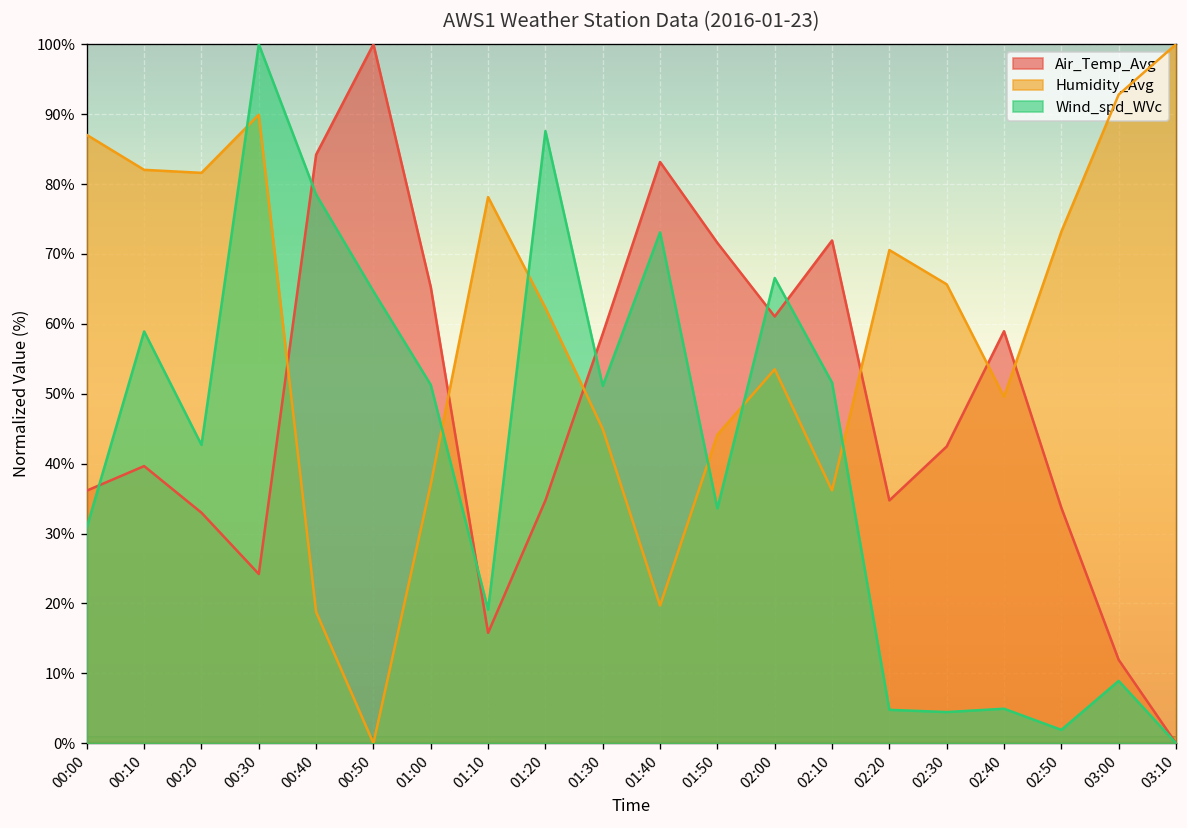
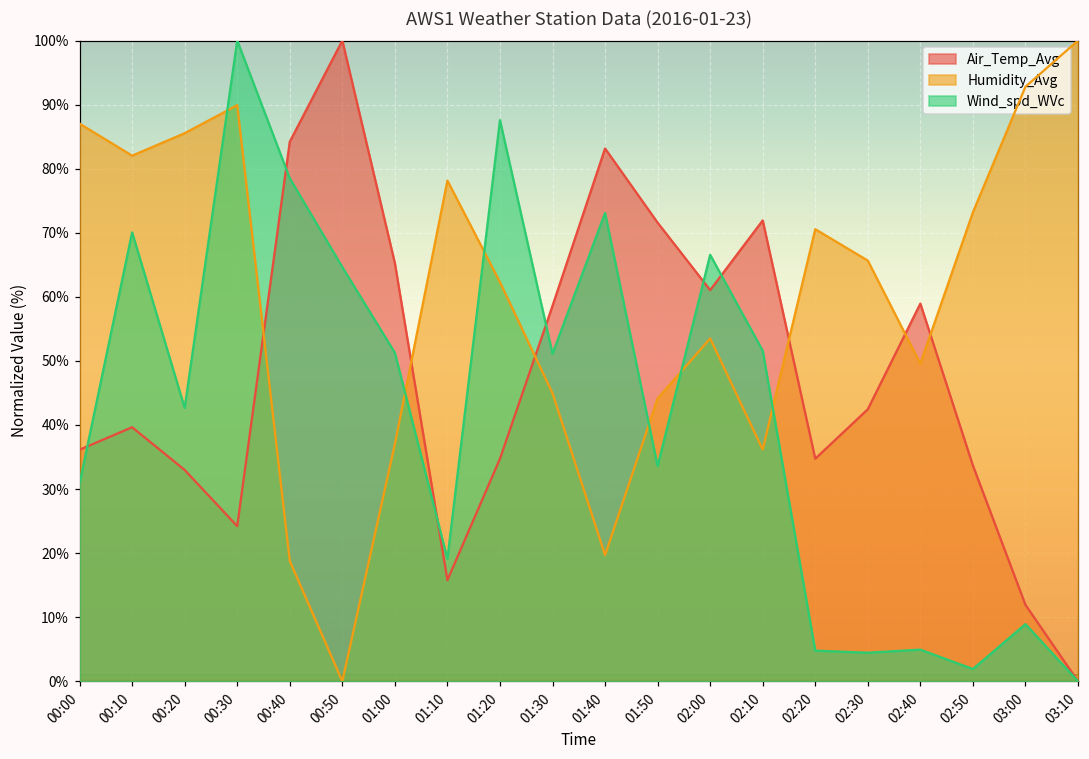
Wind_spd_WVc, 00:10: 59% -> 70%
Humidity_Avg, 00:20: 82% -> 86%
